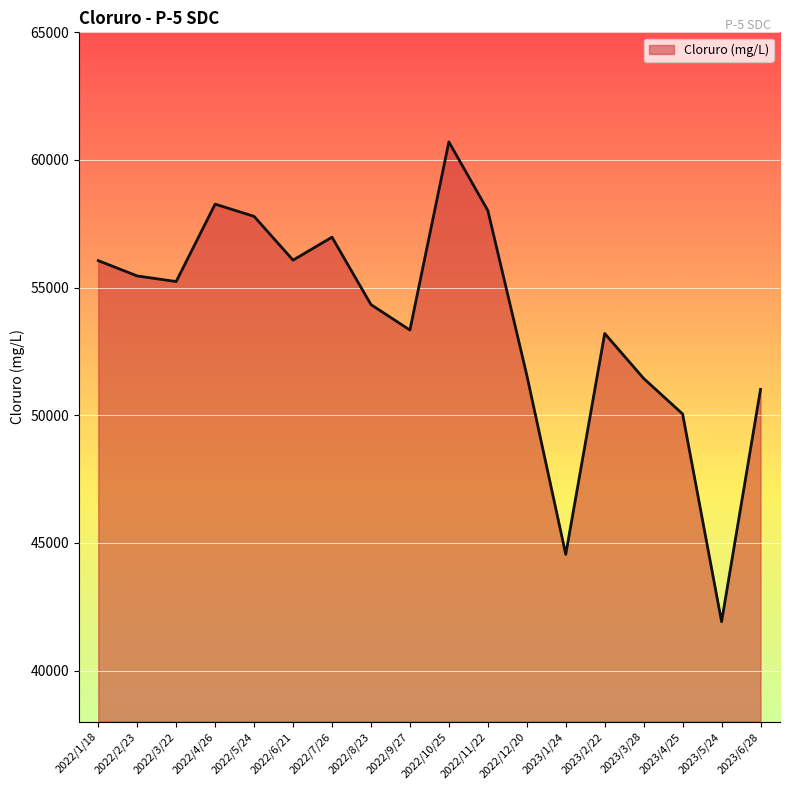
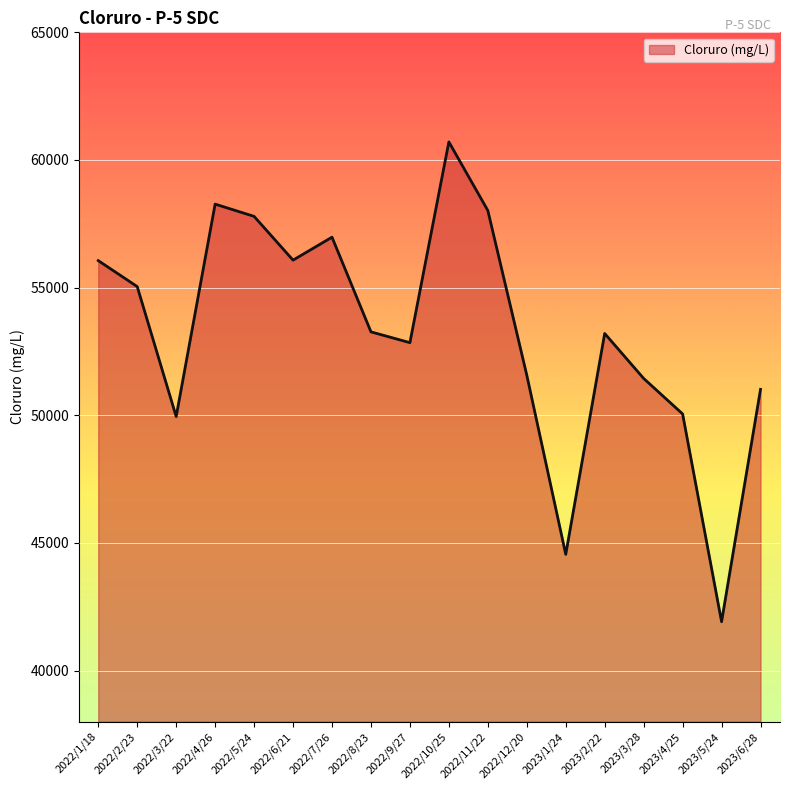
2022/2/23: 55500 -> 55000
2022/3/22: 55200 -> 49900
2022/8/23: 54300 -> 53300
2022/9/27: 53300 -> 52800
